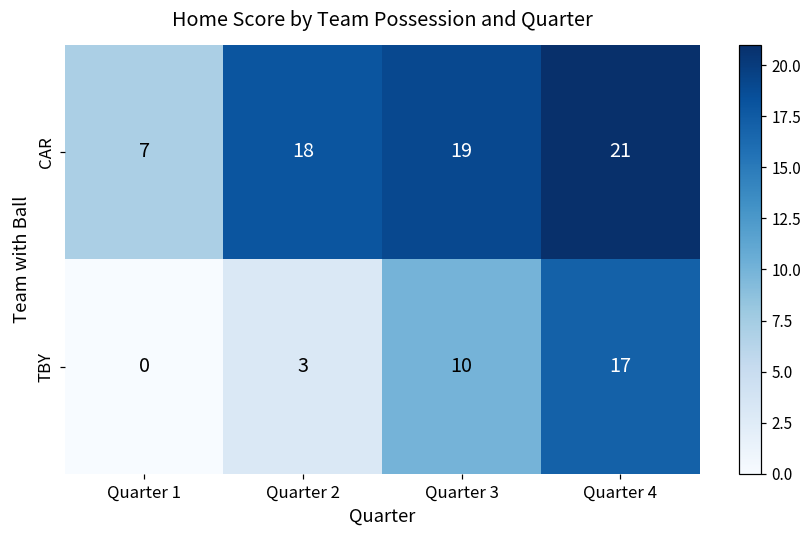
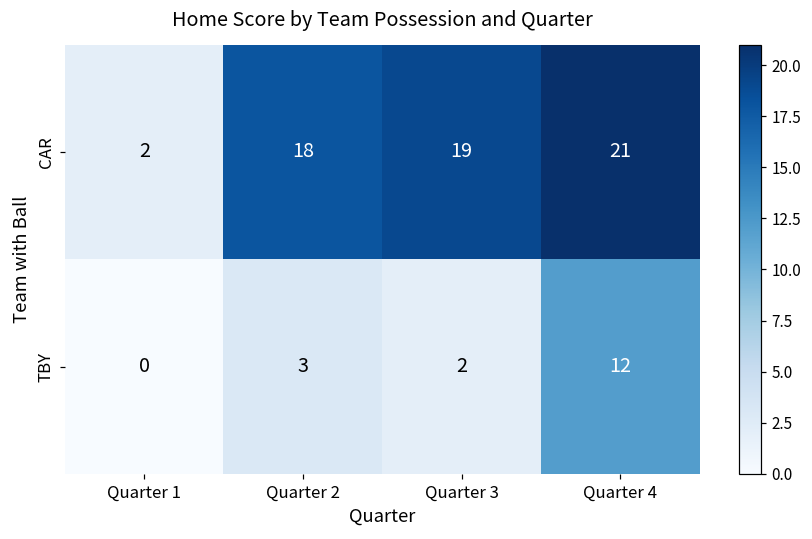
CAR, Quarter 1: 7 -> 2
TBY, Quarter 3: 10 -> 2
TBY, Quarter 4: 17 -> 12
